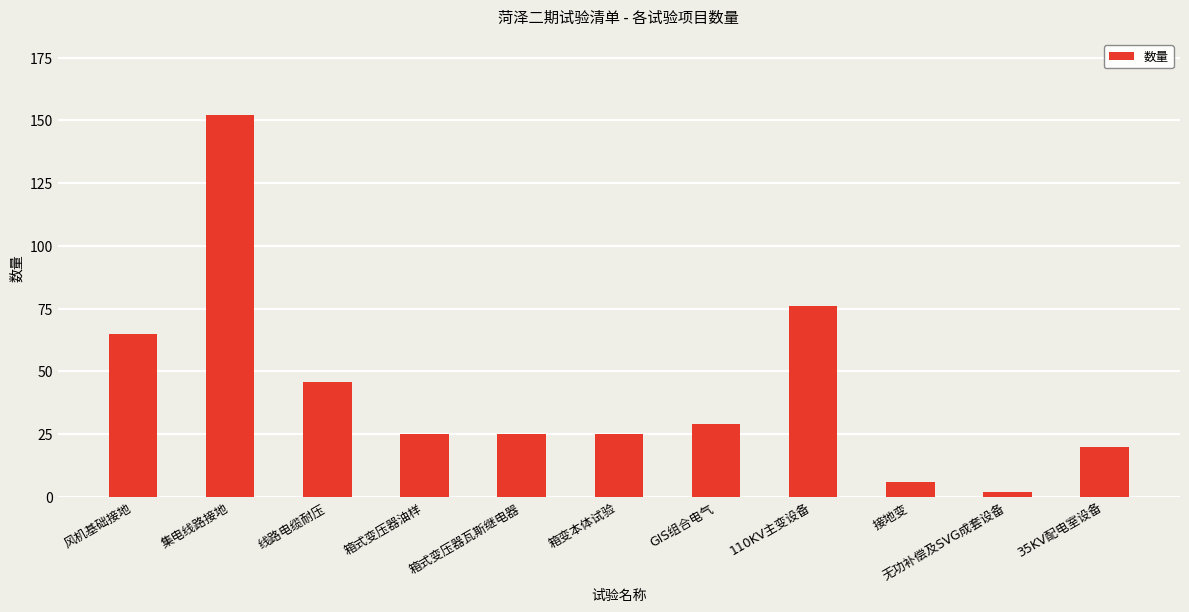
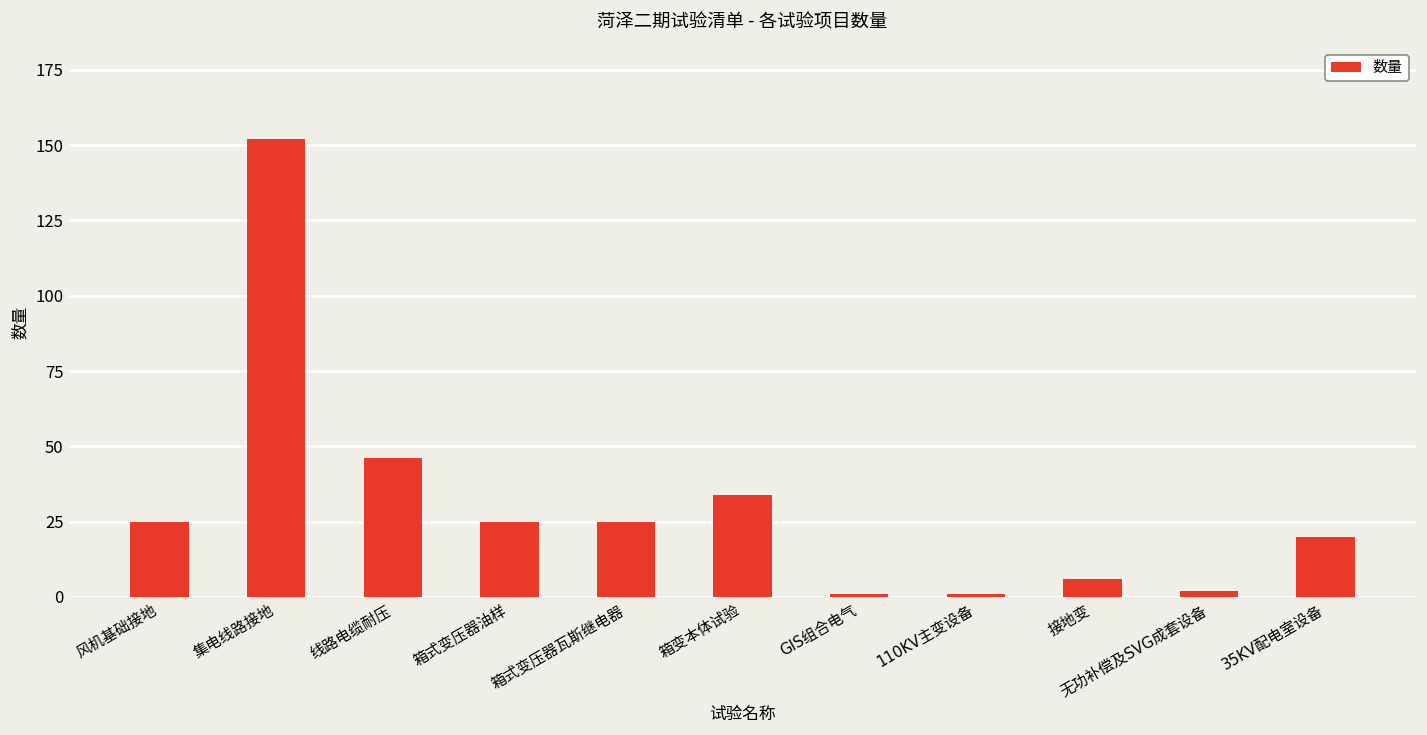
风机基础接地: 65 -> 25
箱变本体试验: 25 -> 34
GIS组合电气: 29 -> 1
110KV主变设备: 76 -> 1
